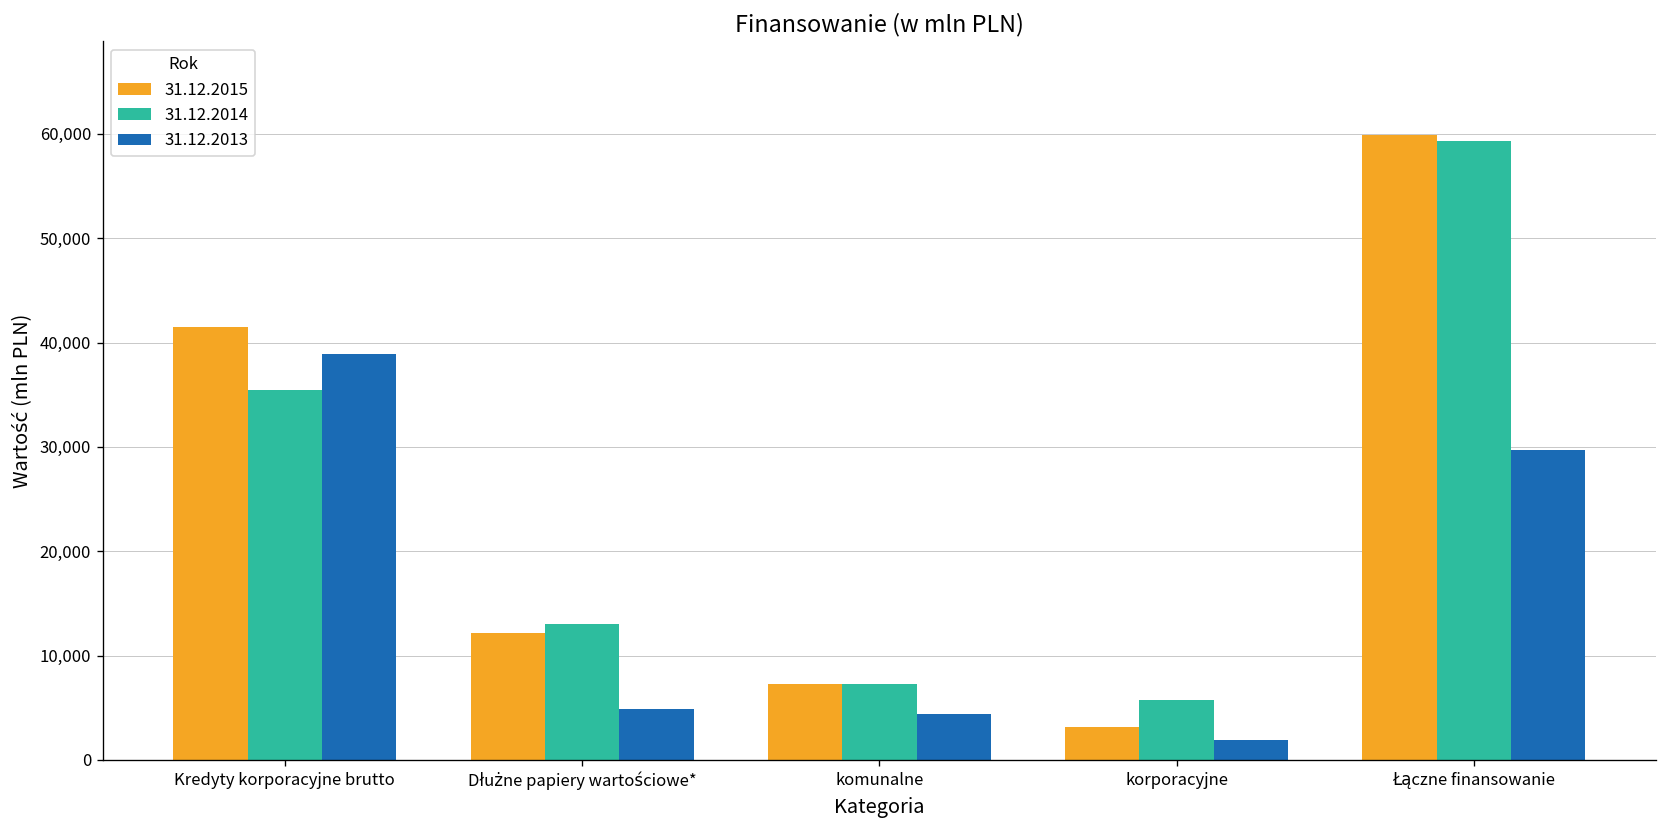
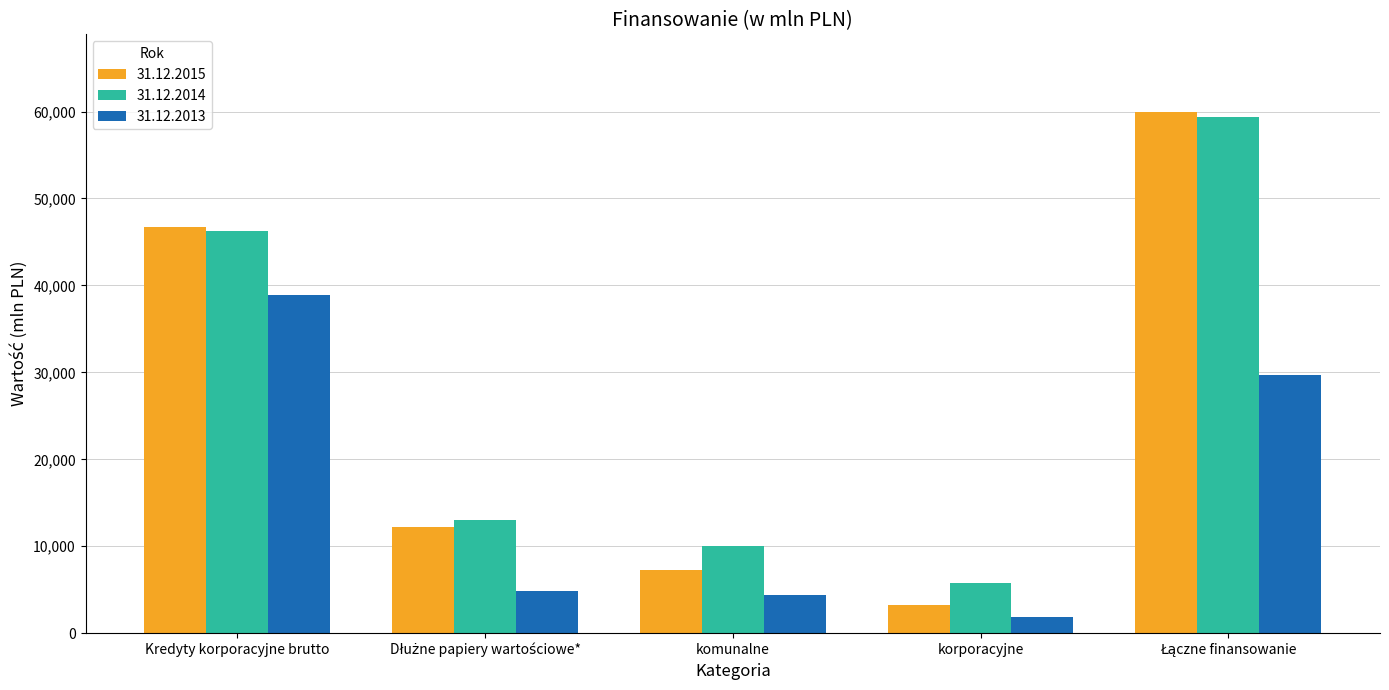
31.12.2015, Kredyty korporacyjne brutto: 41,000 -> 47,000
31.12.2014, Kredyty korporacyjne brutto: 35,000 -> 46,000
31.12.2014, komunalne: 7,000 -> 10,000
